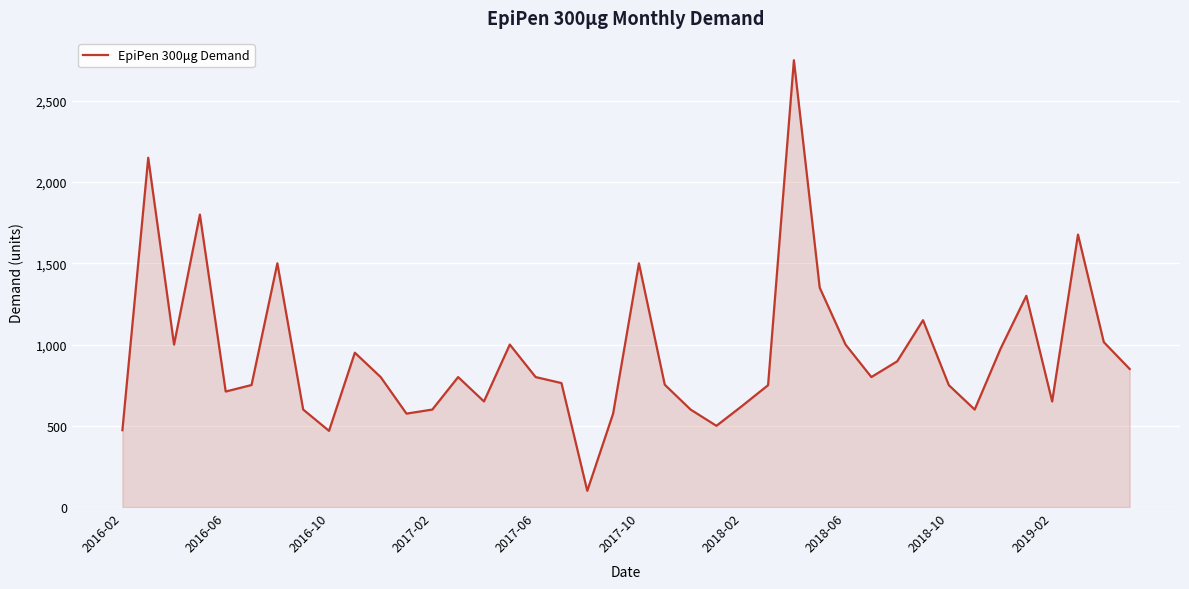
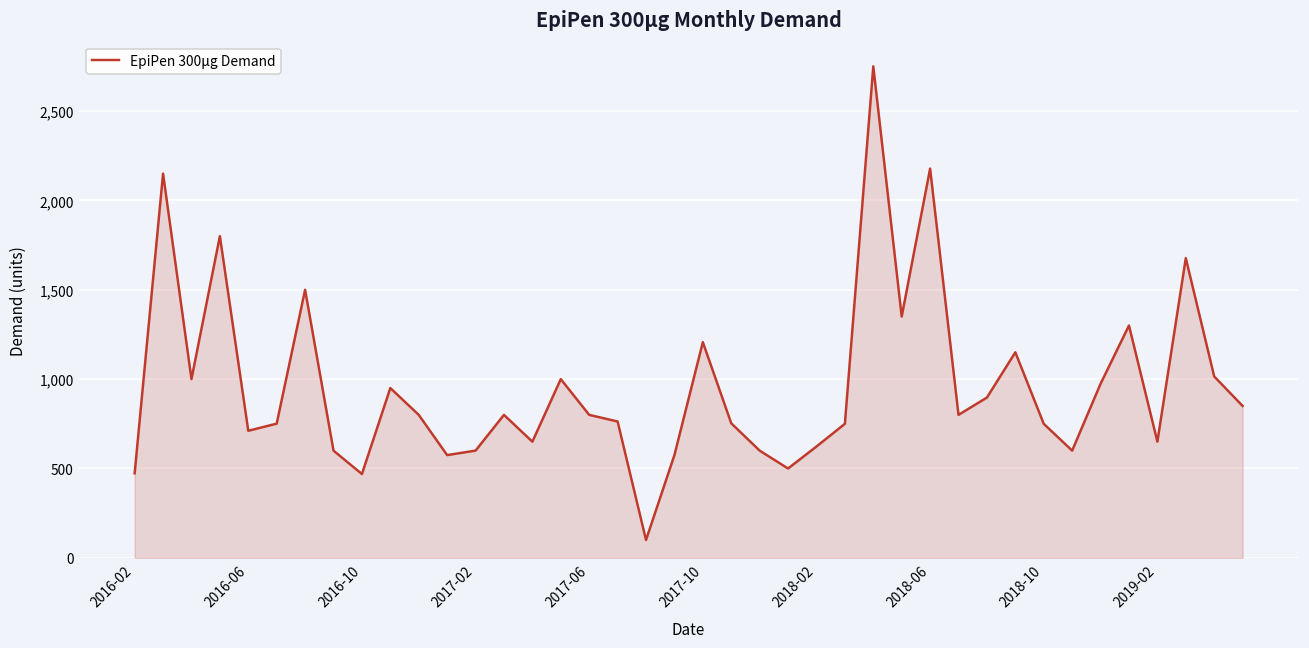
2017-10: 1,500 -> 1,210
2018-06: 1,000 -> 2,180
